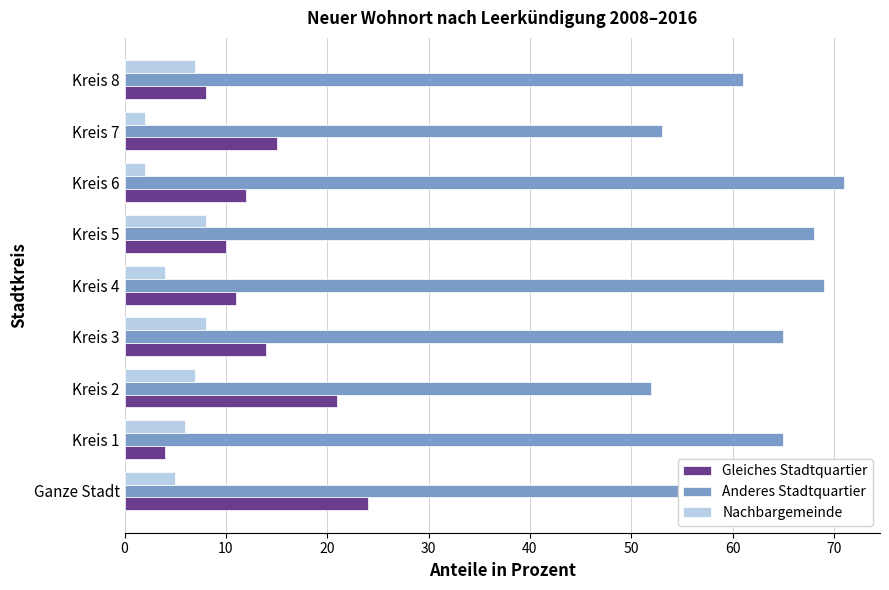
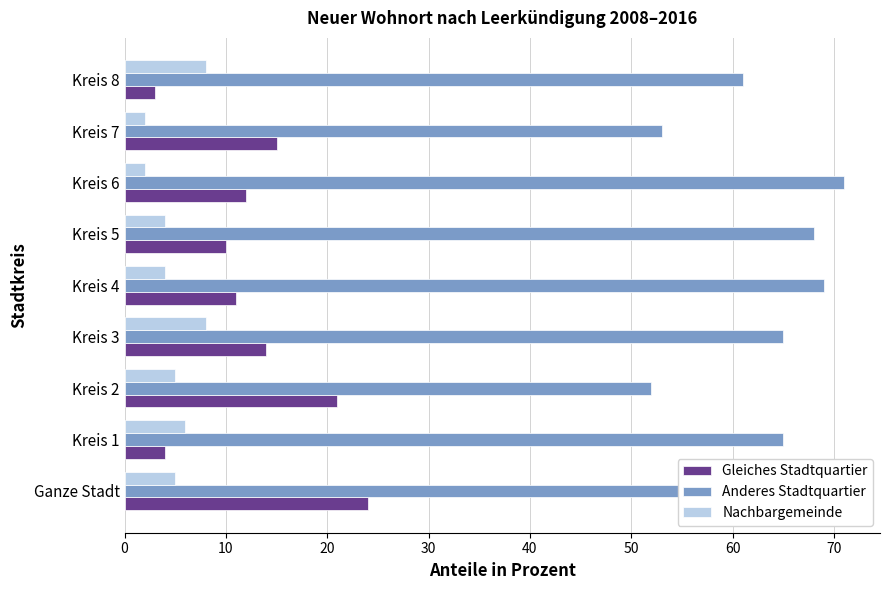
Nachbargemeinde, Kreis 8: 7 -> 8
Gleiches Stadtquartier, Kreis 8: 8 -> 3
Nachbargemeinde, Kreis 5: 8 -> 4
Nachbargemeinde, Kreis 2: 7 -> 5
